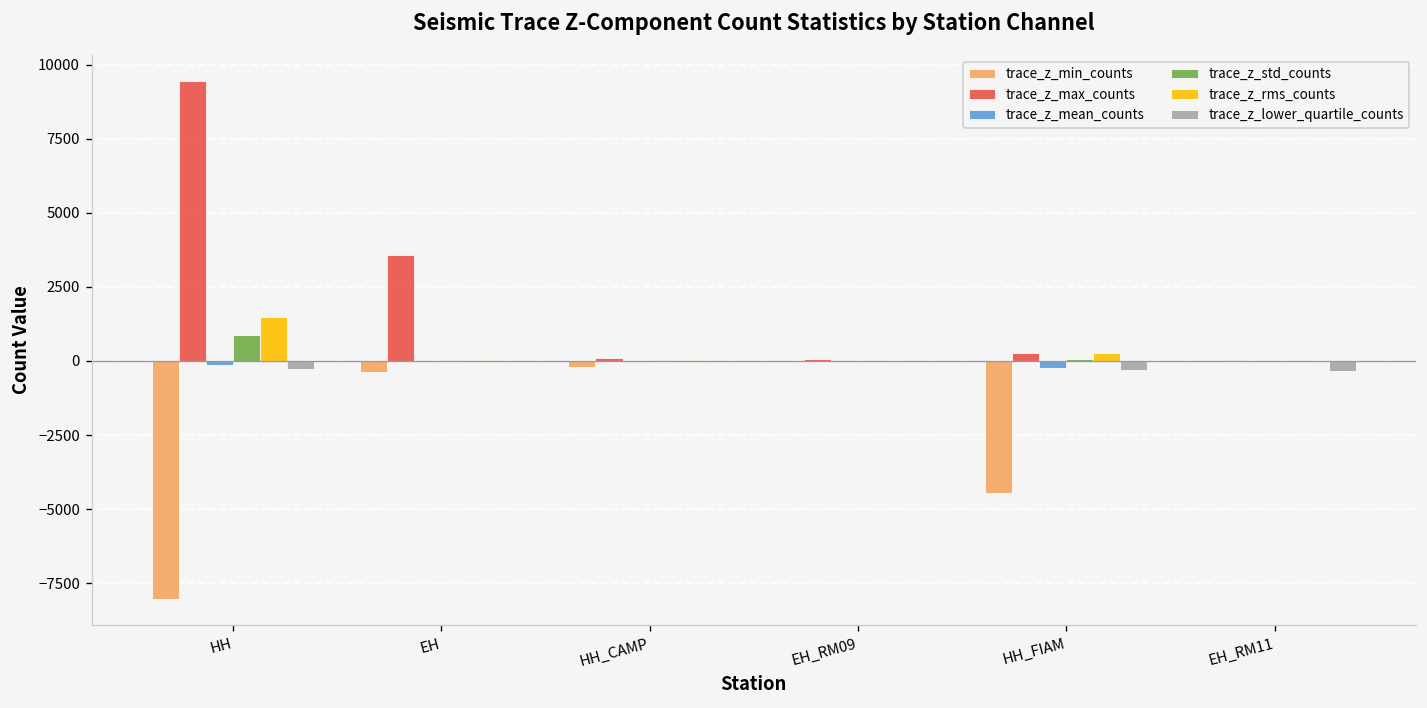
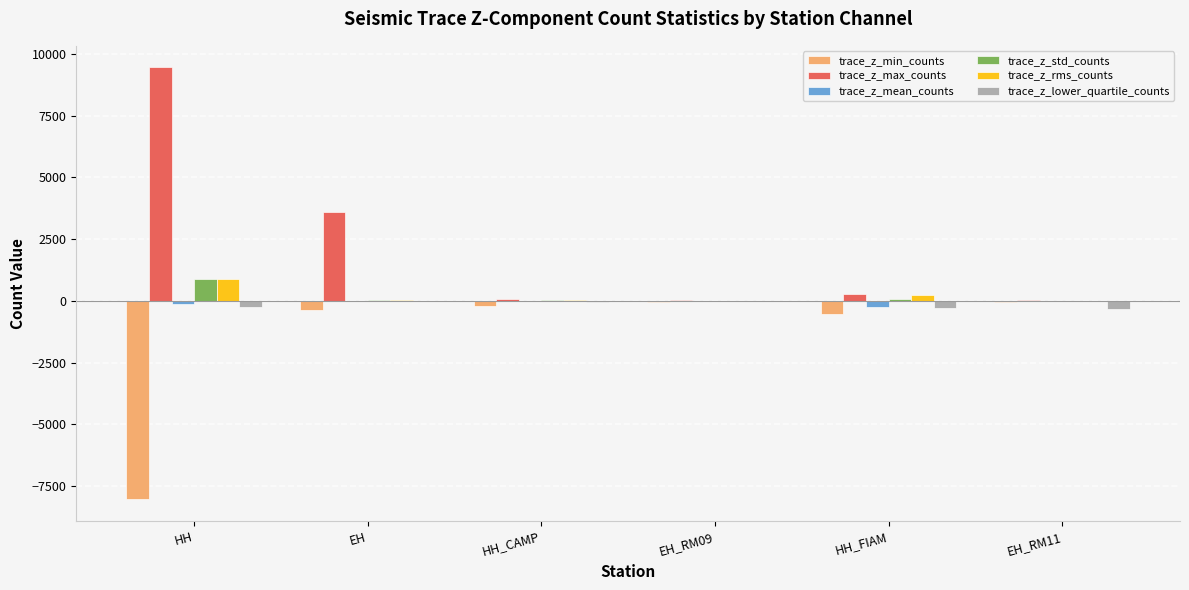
trace_z_rms_counts, HH: 1500 -> 900
trace_z_min_counts, HH_FIAM: -4500 -> -600
